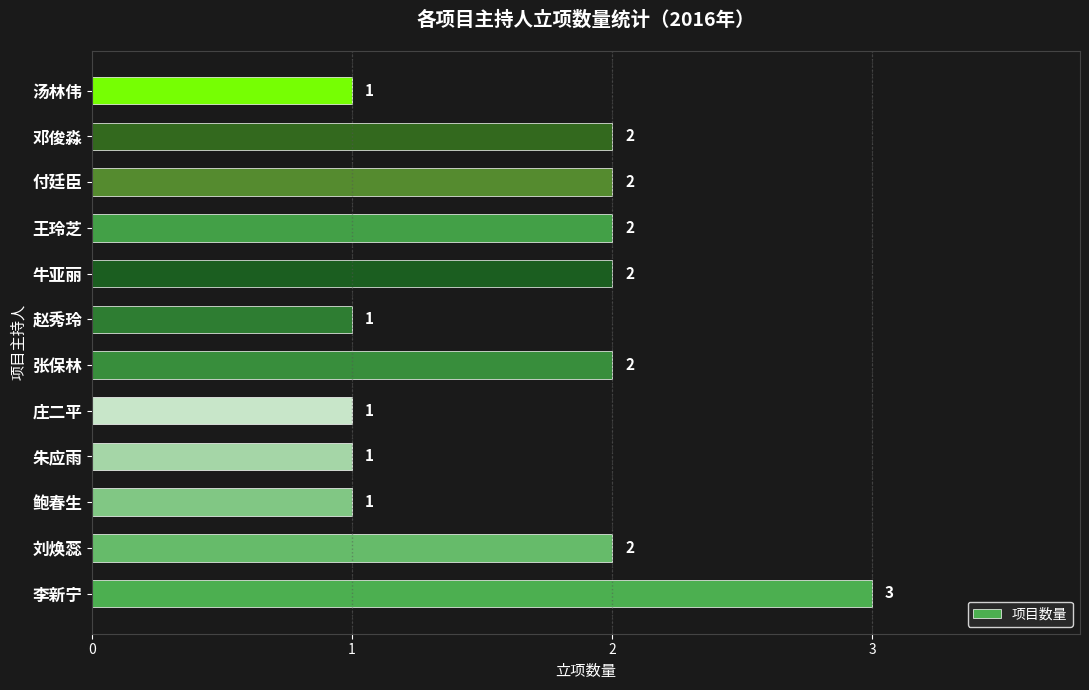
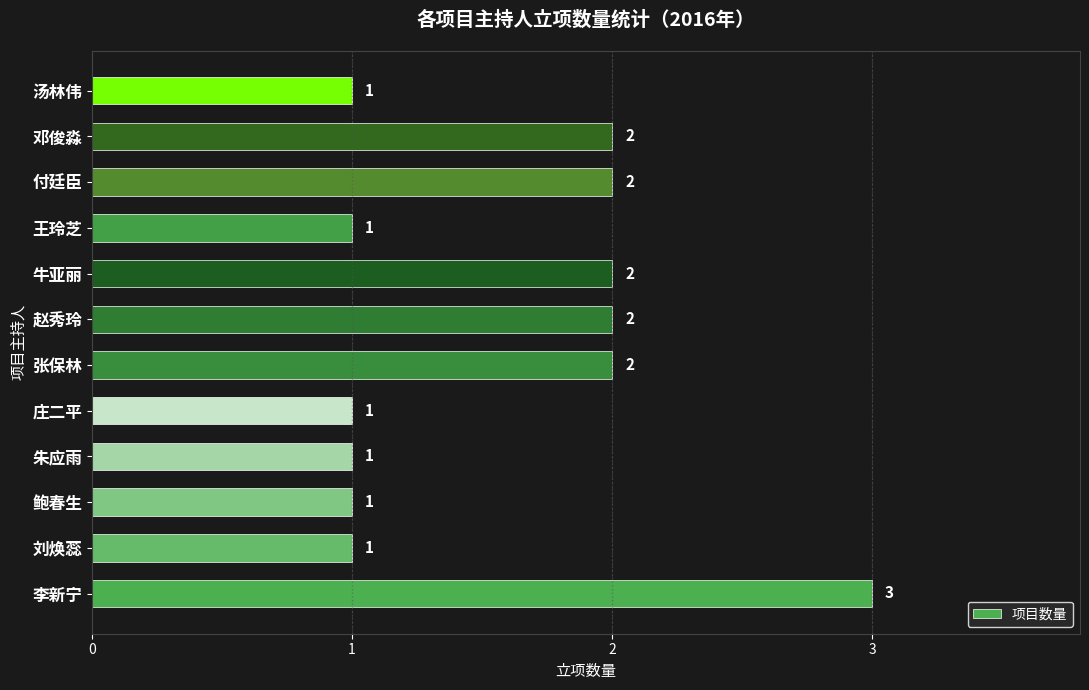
王玲芝: 2 -> 1
赵秀玲: 1 -> 2
刘焕蕊: 2 -> 1
